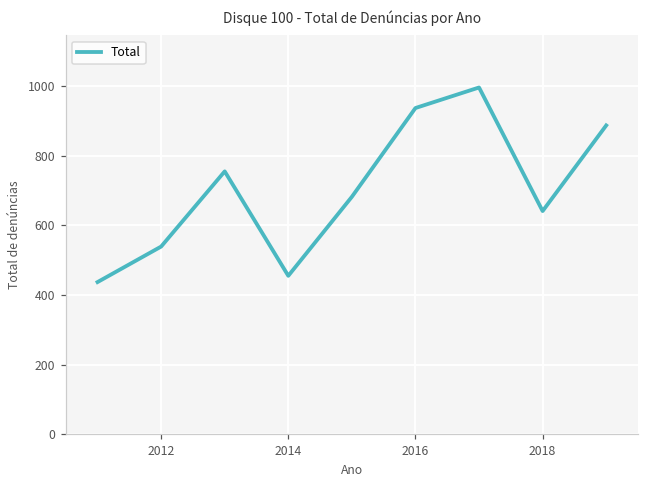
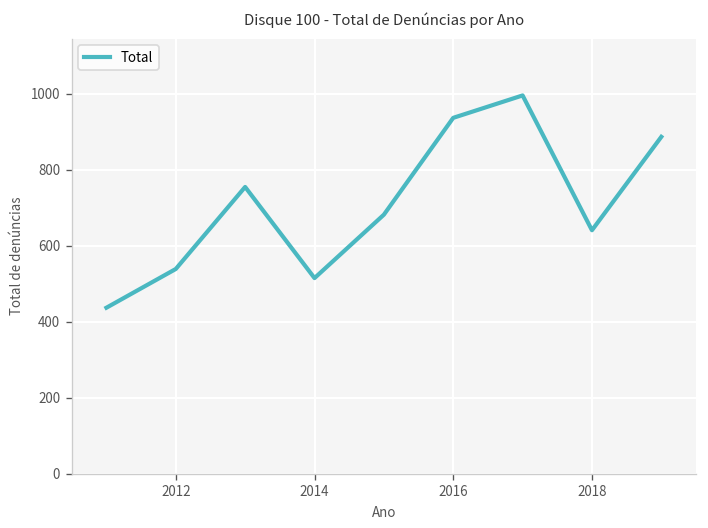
2014: 460 -> 520
